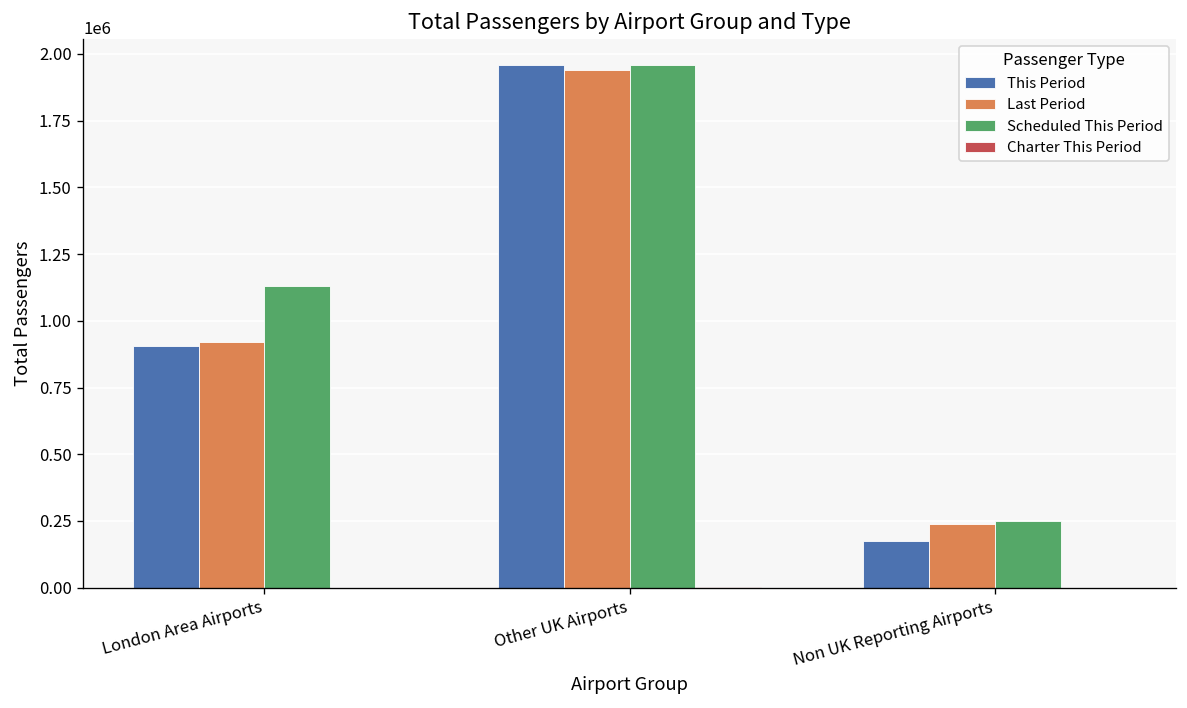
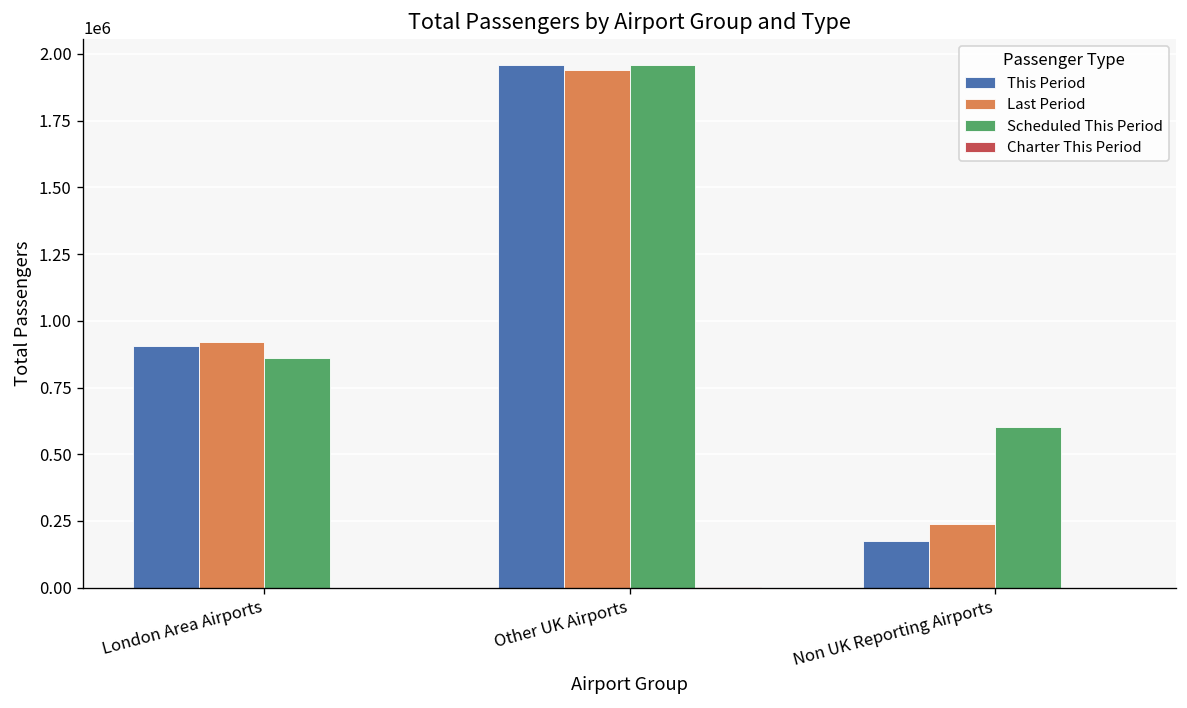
Scheduled This Period, London Area Airports: 1130000 -> 860000
Scheduled This Period, Non UK Reporting Airports: 250000 -> 600000
